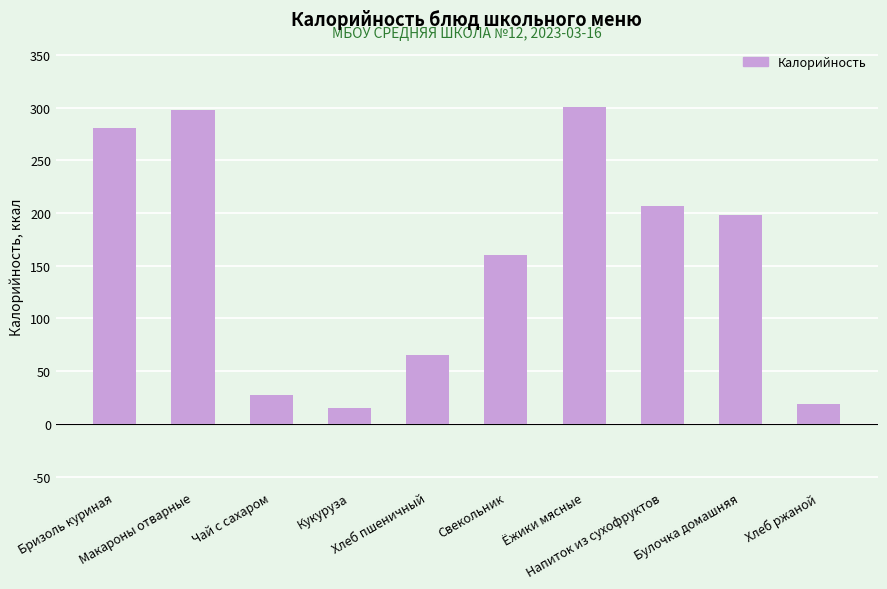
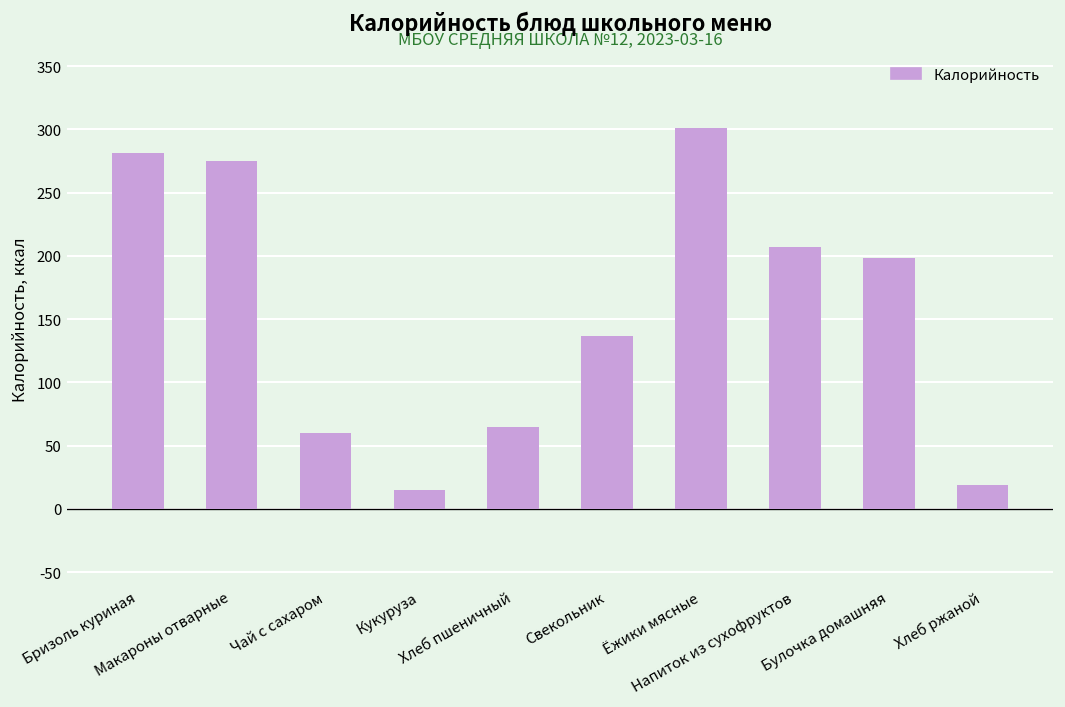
Макароны отварные: 298 -> 275
Чай с сахаром: 27 -> 60
Свекольник: 160 -> 137
